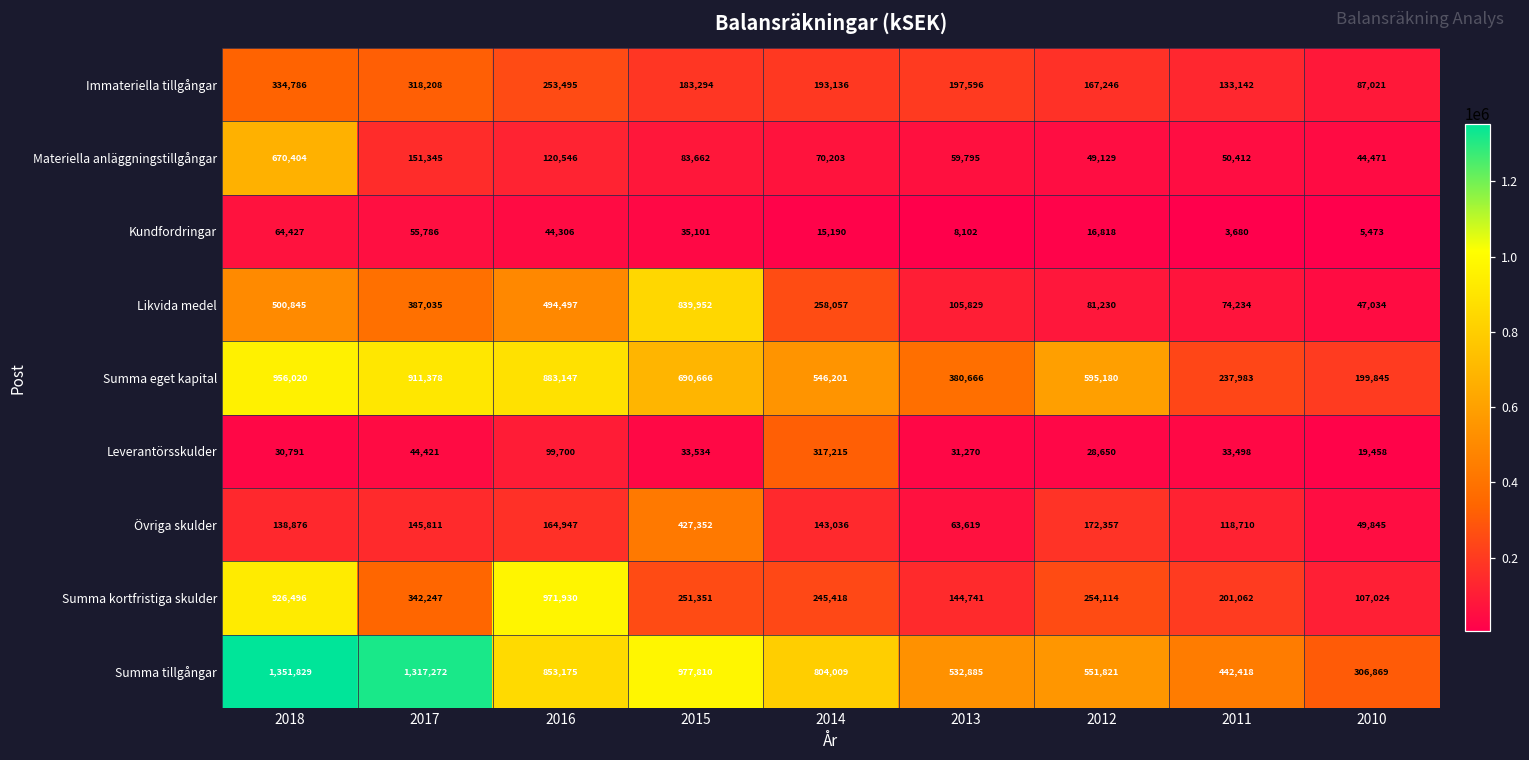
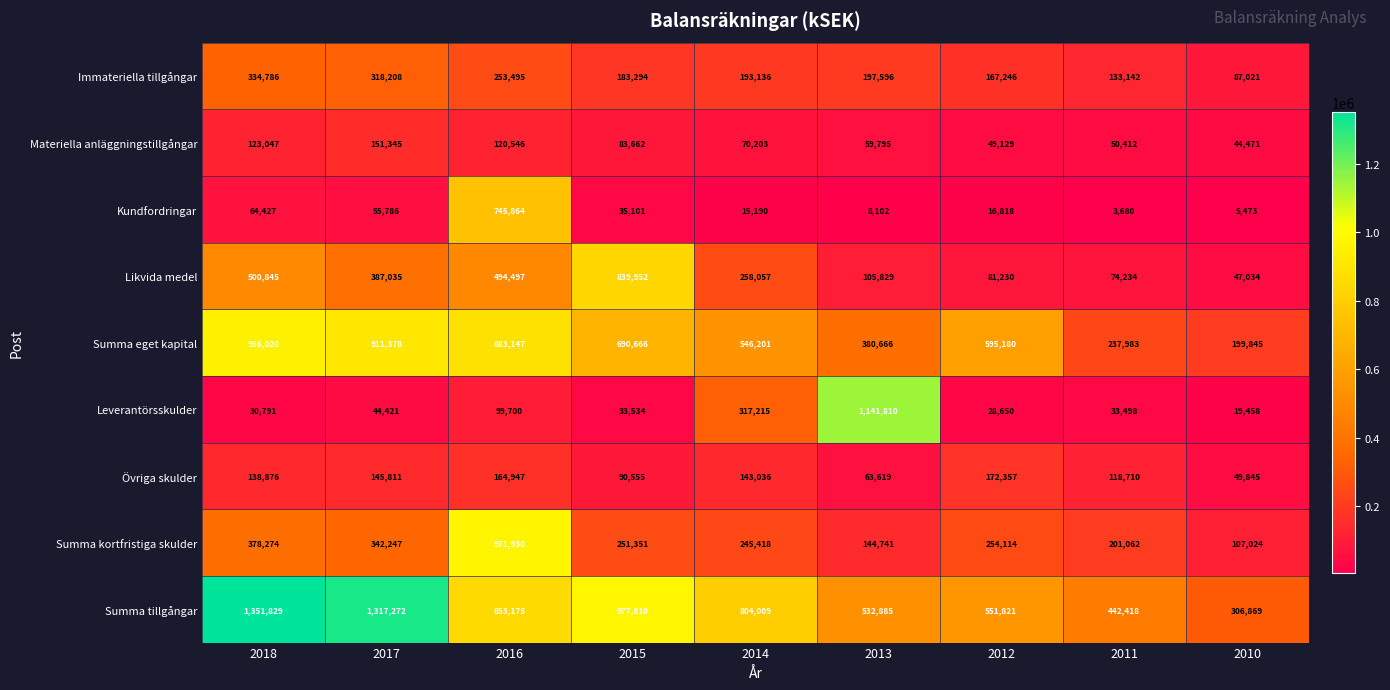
Materiella anläggningstillgångar, 2018: 670,404 -> 123,047
Kundfordringar, 2016: 44,306 -> 745,864
Leverantörsskulder, 2013: 31,270 -> 1,141,810
Övriga skulder, 2015: 427,352 -> 90,555
Summa kortfristiga skulder, 2018: 926,496 -> 378,274
